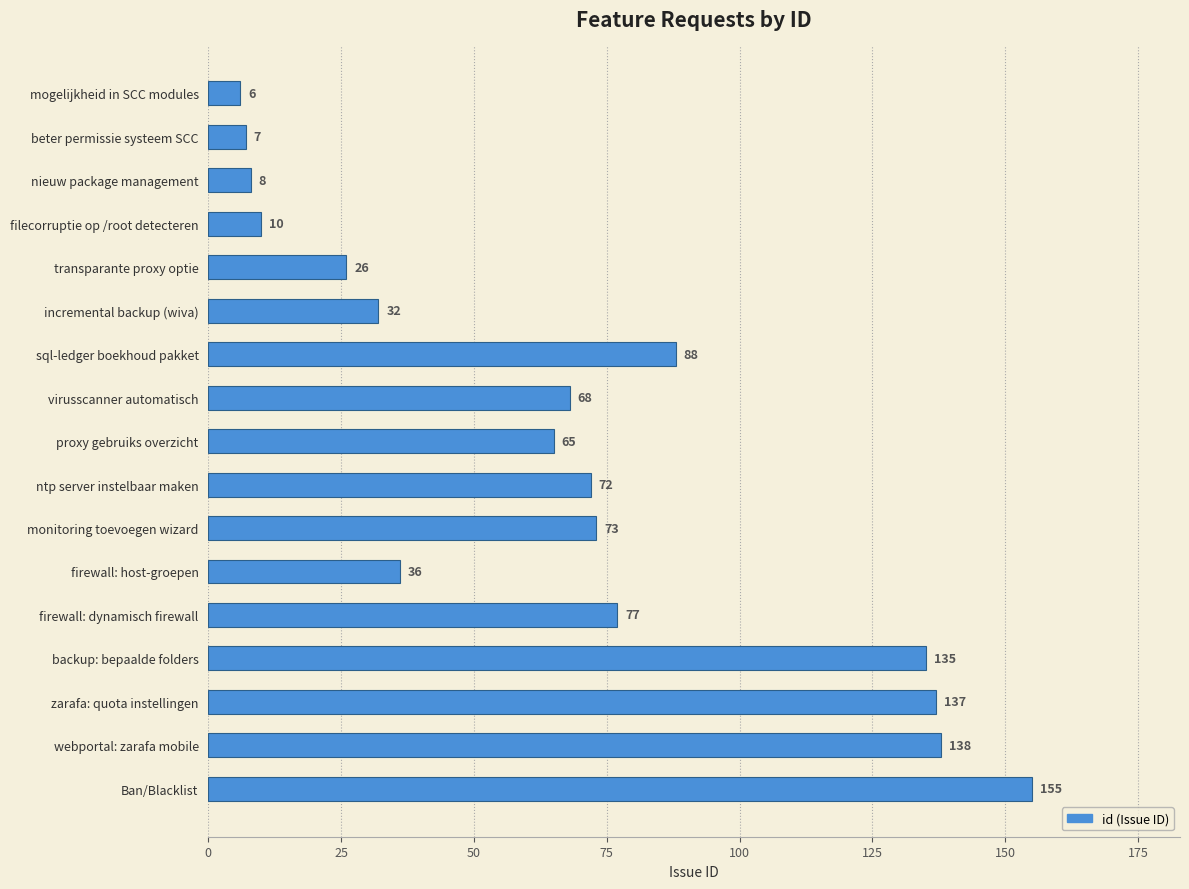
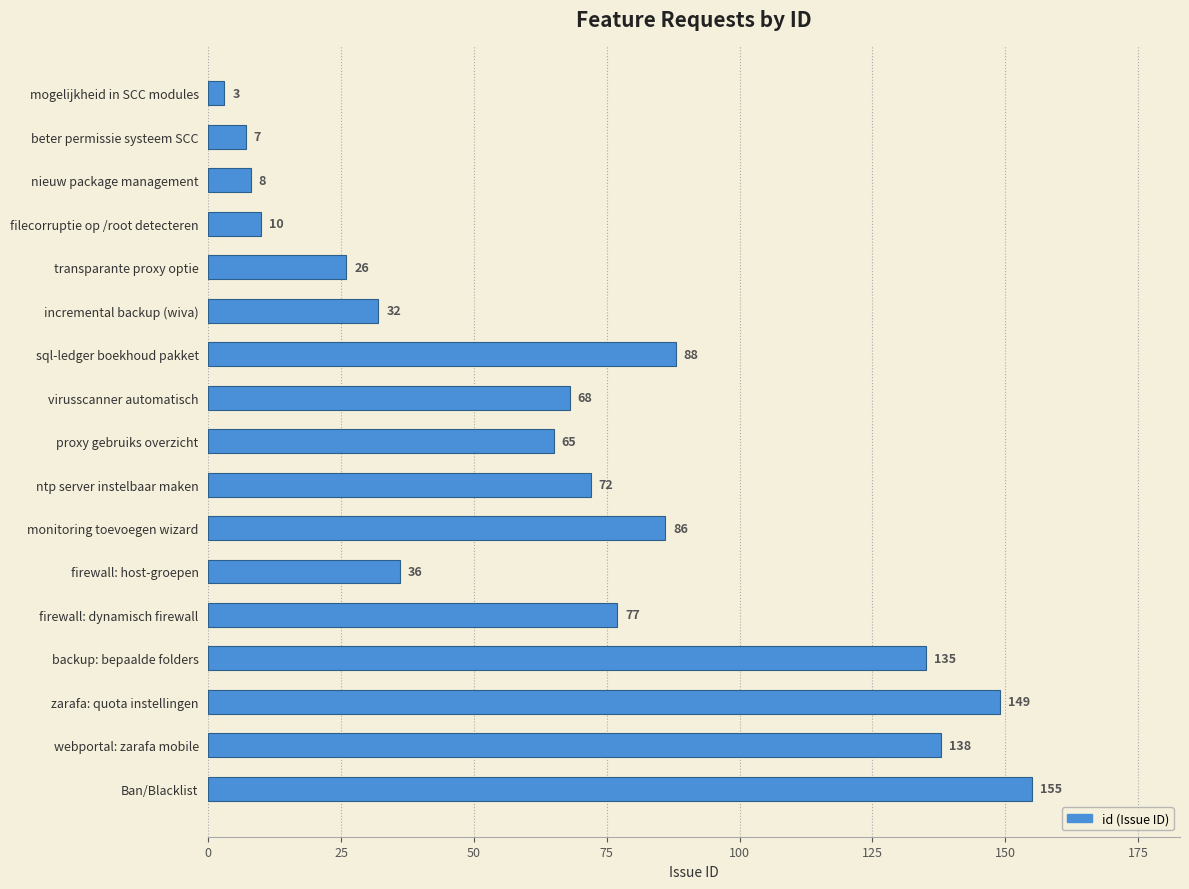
mogelijkheid in SCC modules: 6 -> 3
monitoring toevoegen wizard: 73 -> 86
zarafa: quota instellingen: 137 -> 149
